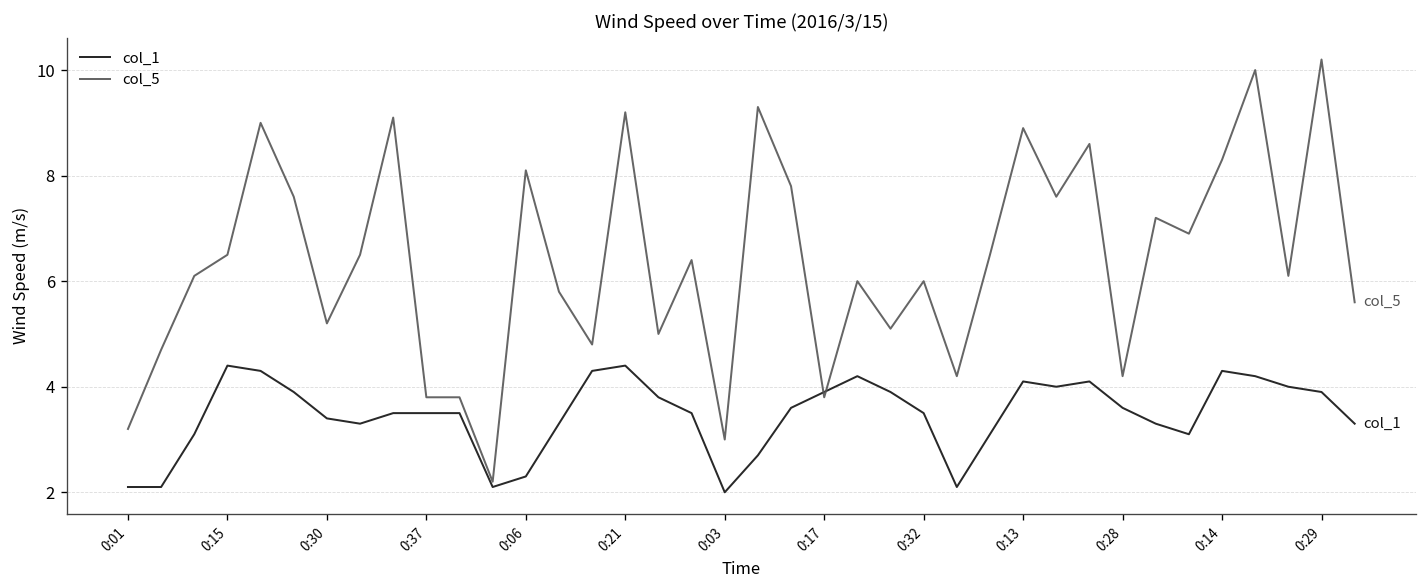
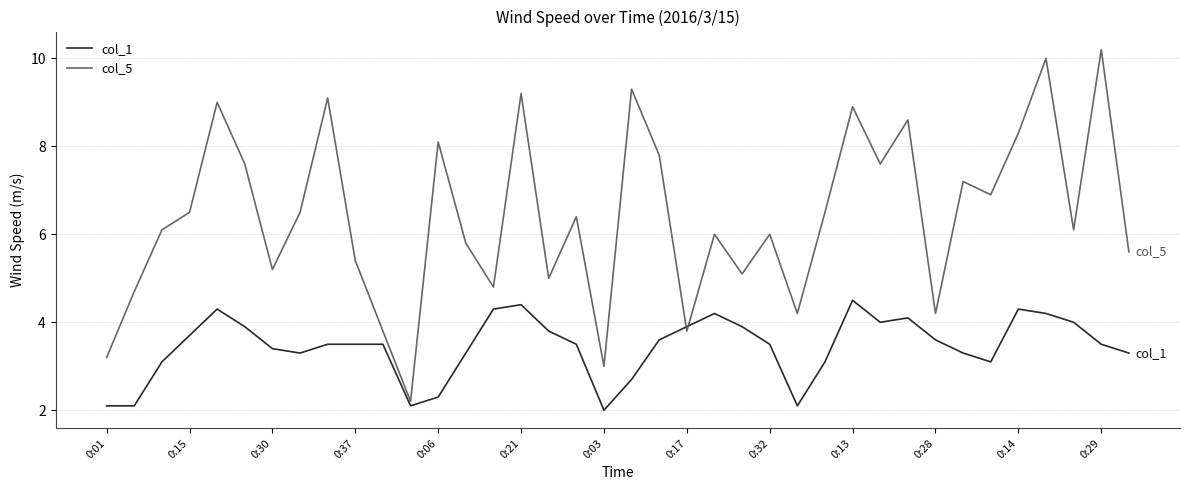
col_1, 0:15: 4.4 -> 3.7
col_5, 0:37: 3.8 -> 5.4
col_1, 0:13: 4.1 -> 4.5
col_1, 0:29: 3.9 -> 3.5
